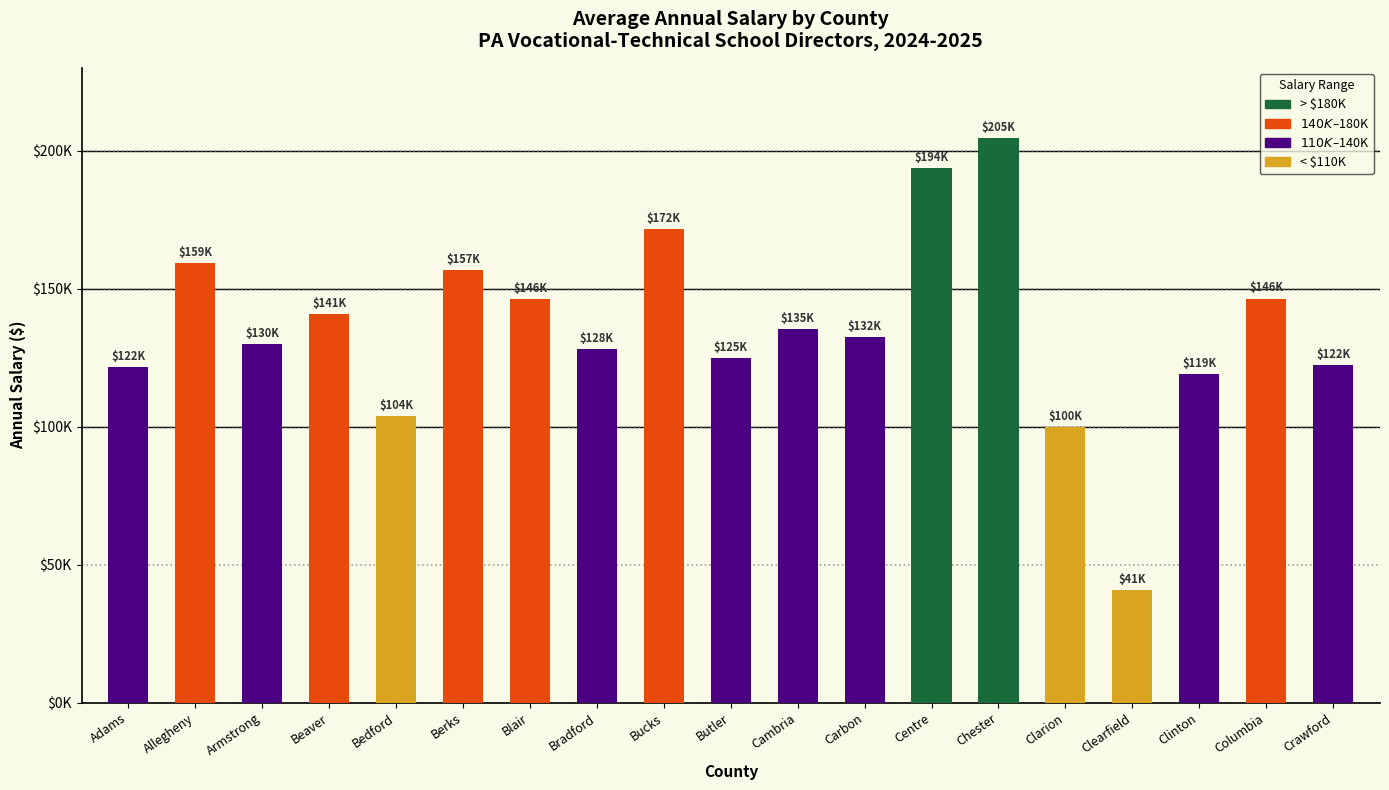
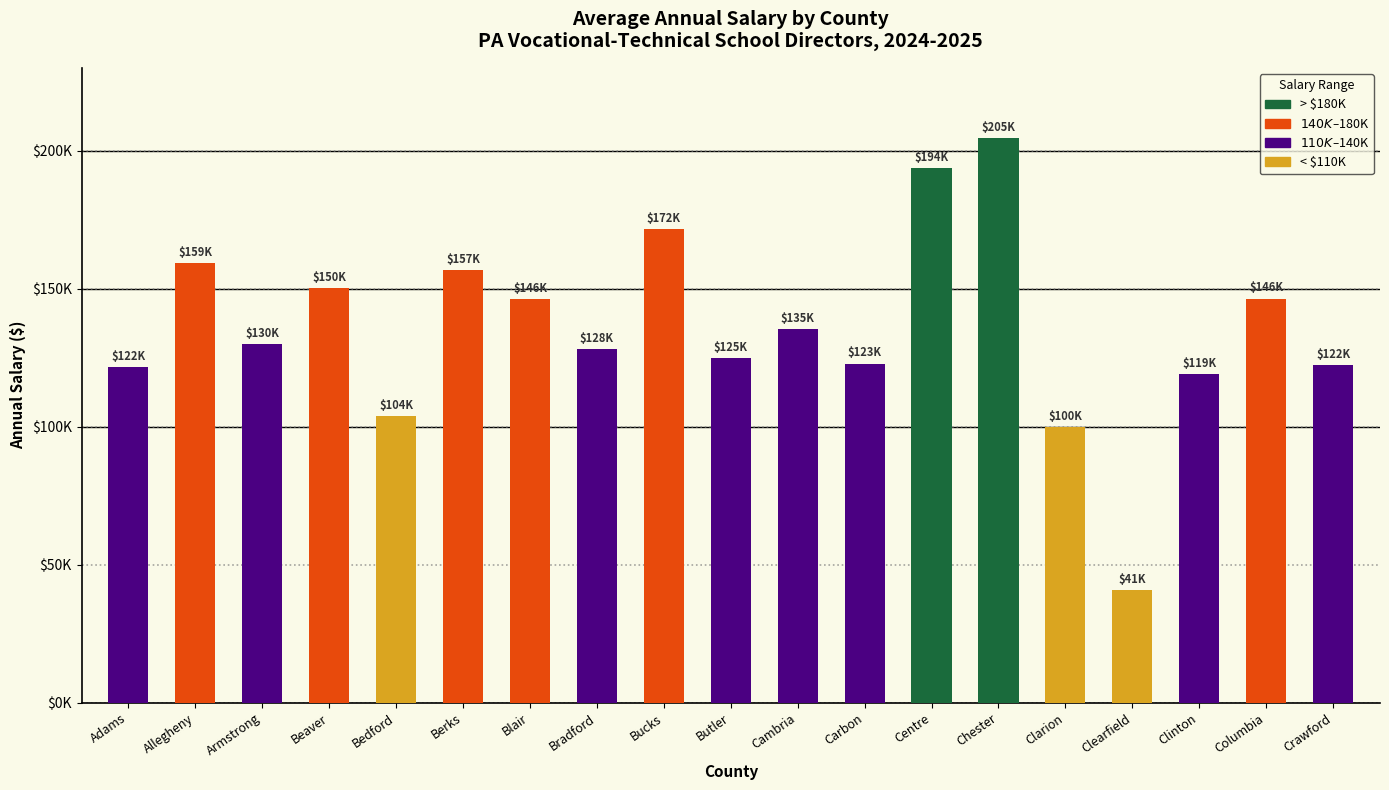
Beaver: $141K -> $150K
Carbon: $132K -> $123K
